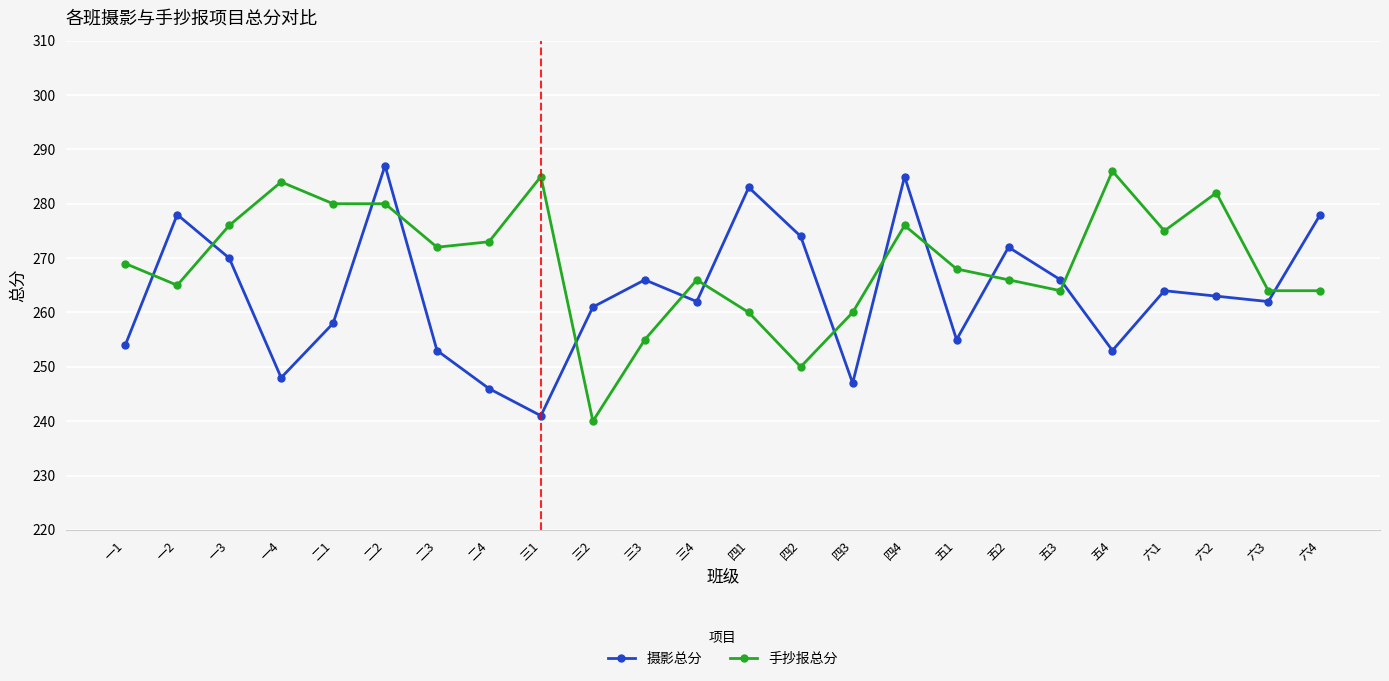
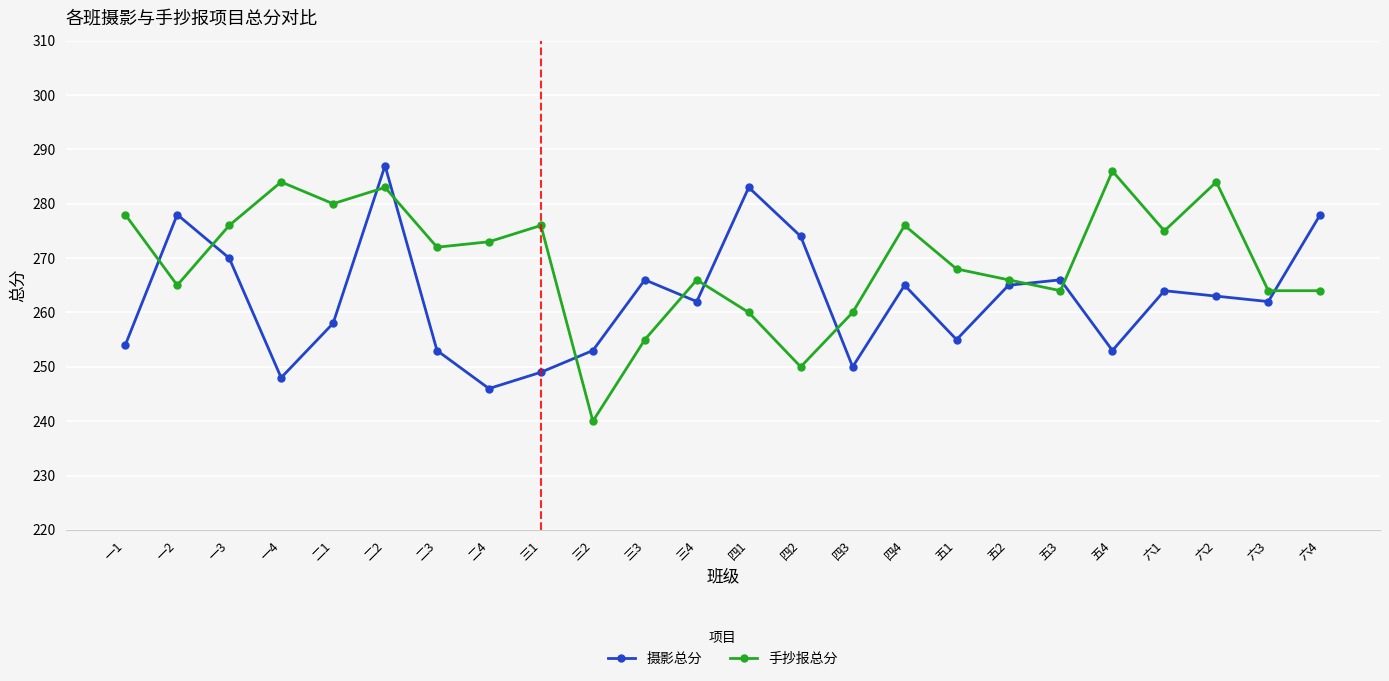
手抄报总分, 一1: 269 -> 278
手抄报总分, 二2: 280 -> 283
摄影总分, 三1: 241 -> 249
手抄报总分, 三1: 285 -> 276
摄影总分, 三2: 261 -> 253
摄影总分, 四3: 247 -> 250
摄影总分, 四4: 285 -> 265
摄影总分, 五2: 272 -> 265
手抄报总分, 六2: 282 -> 284
